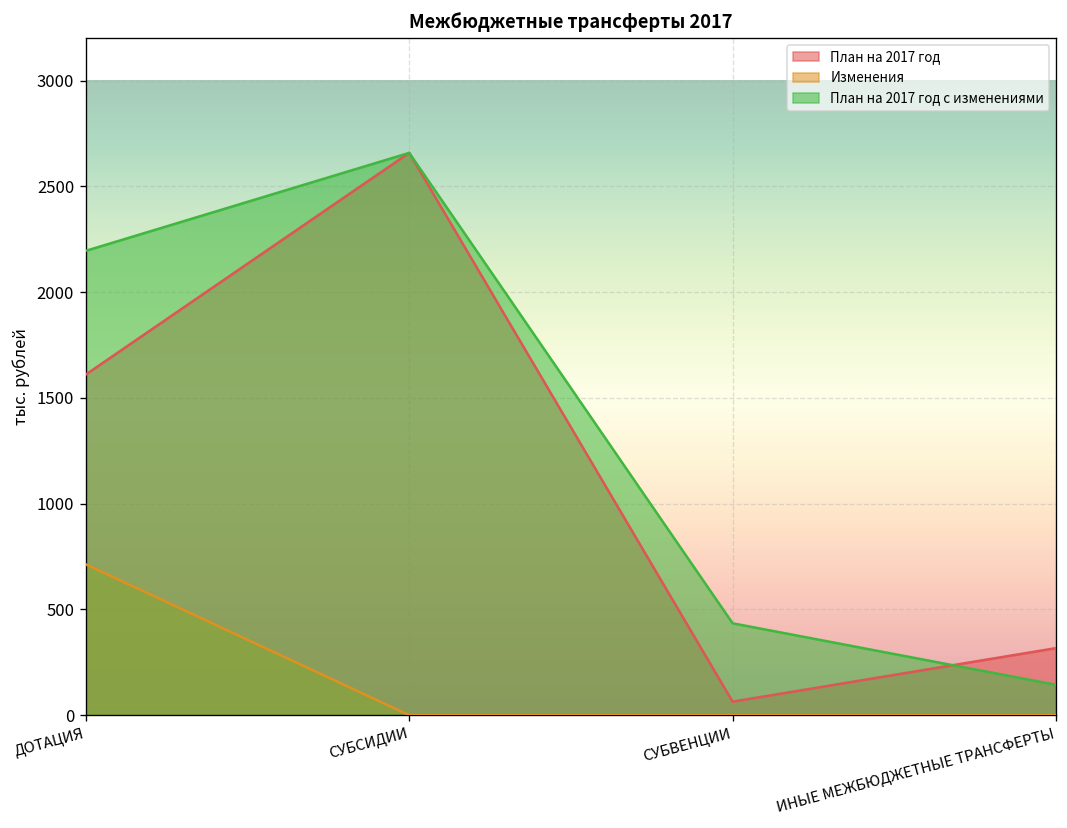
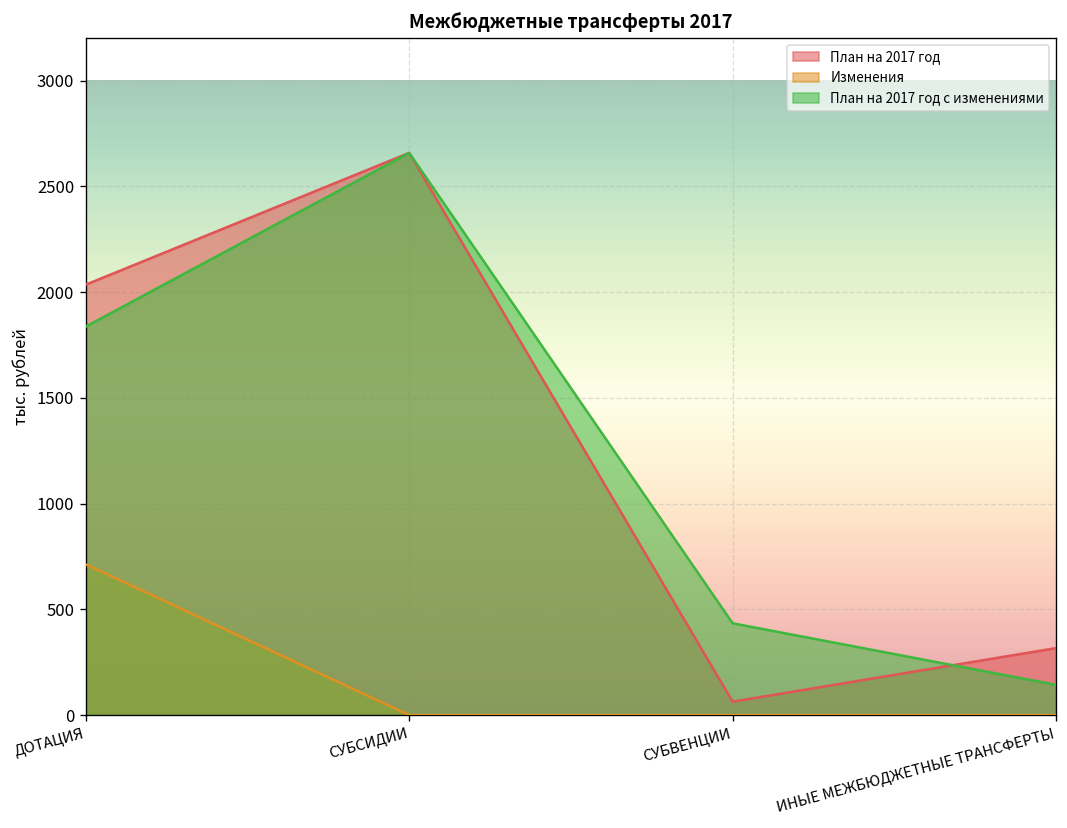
План на 2017 год, ДОТАЦИЯ: 1610 -> 2040
План на 2017 год с изменениями, ДОТАЦИЯ: 2200 -> 1840
